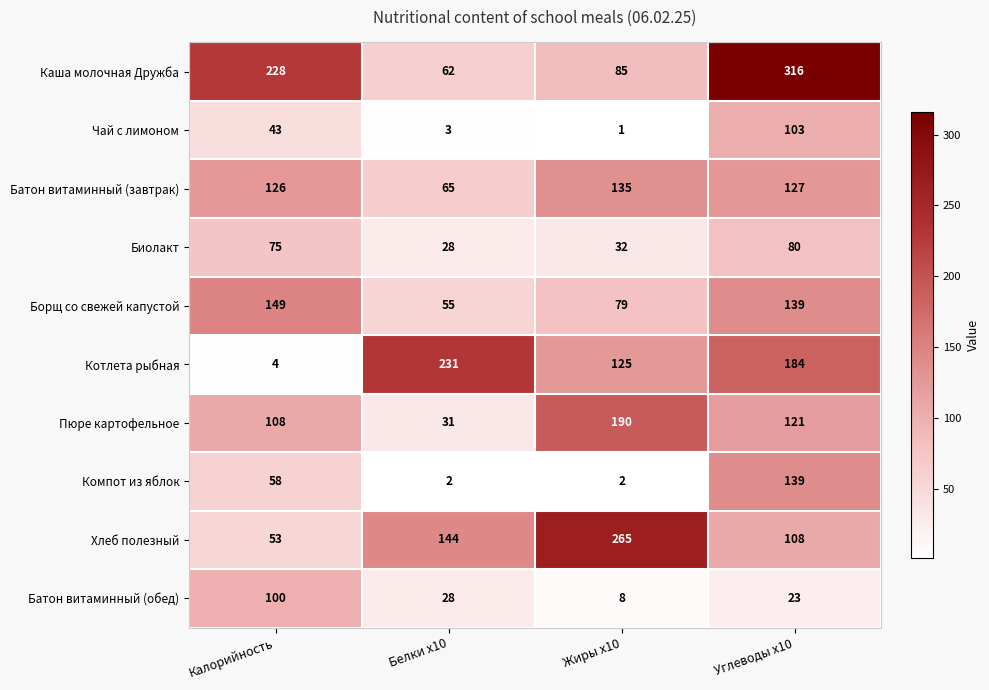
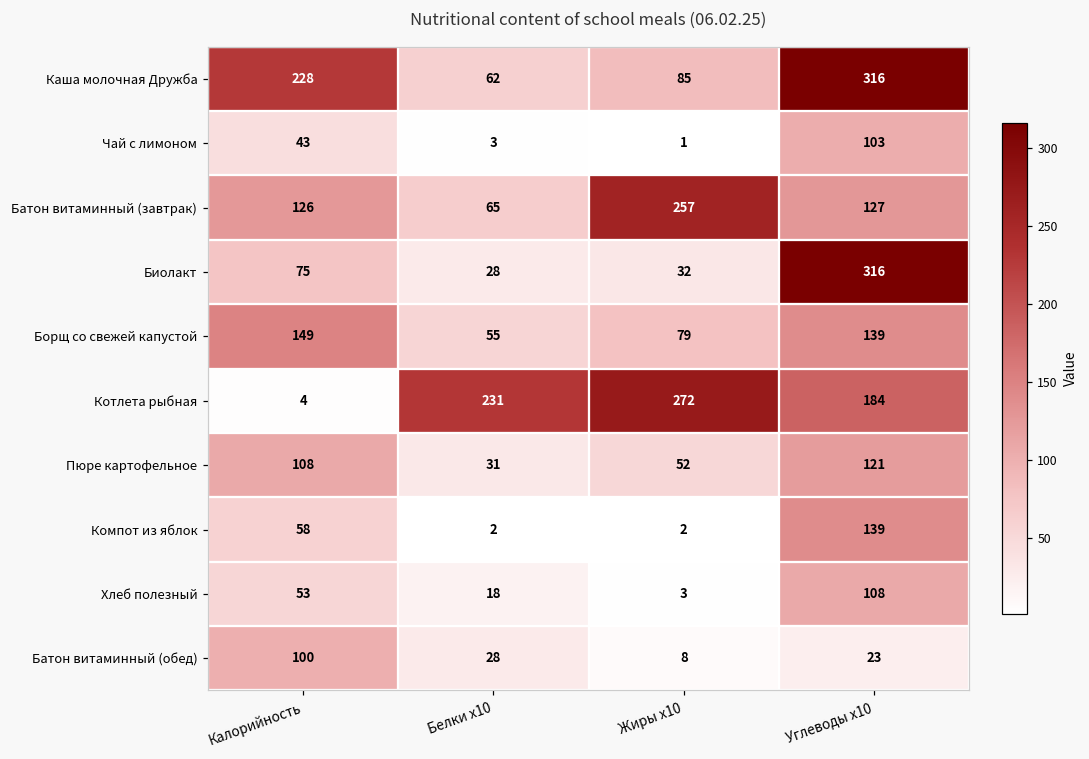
Батон витаминный (завтрак), Жиры x10: 135 -> 257
Биолакт, Углеводы x10: 80 -> 316
Котлета рыбная, Жиры x10: 125 -> 272
Пюре картофельное, Жиры x10: 190 -> 52
Хлеб полезный, Белки x10: 144 -> 18
Хлеб полезный, Жиры x10: 265 -> 3
